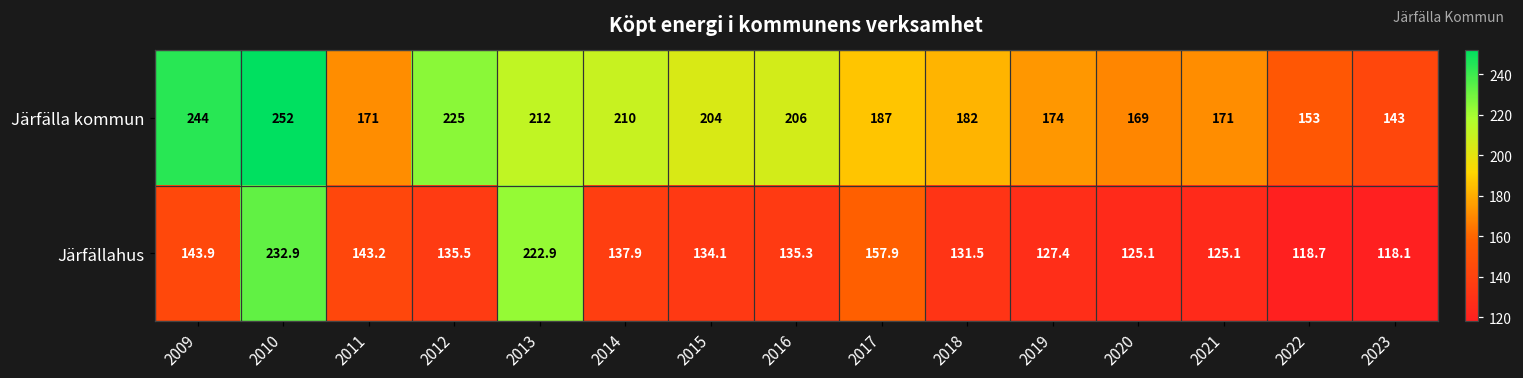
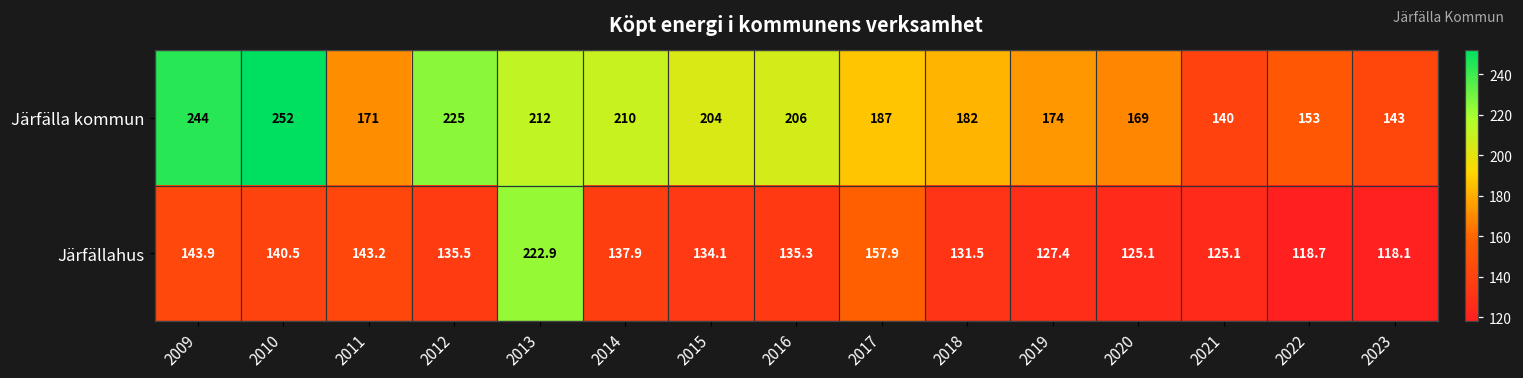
Järfälla kommun, 2021: 171 -> 140
Järfällahus, 2010: 232.9 -> 140.5
